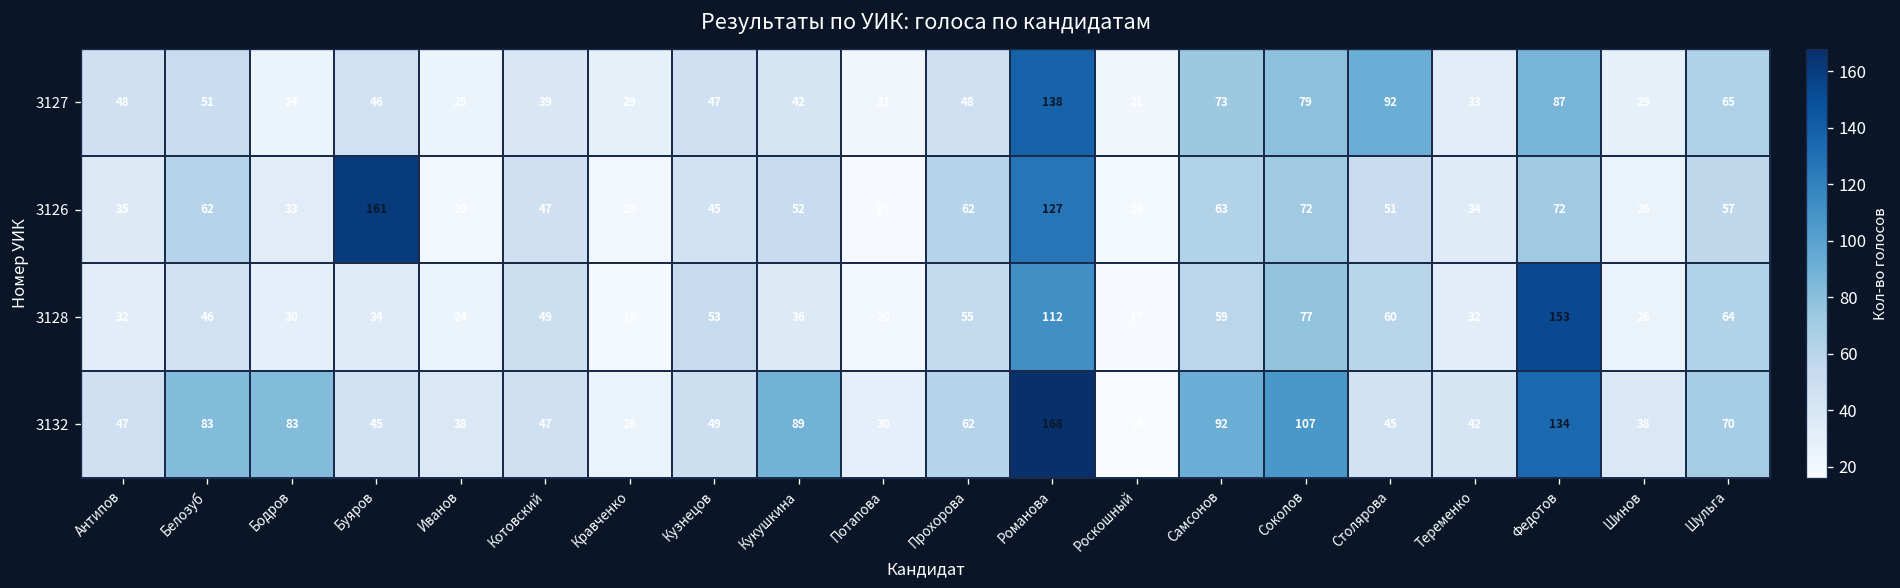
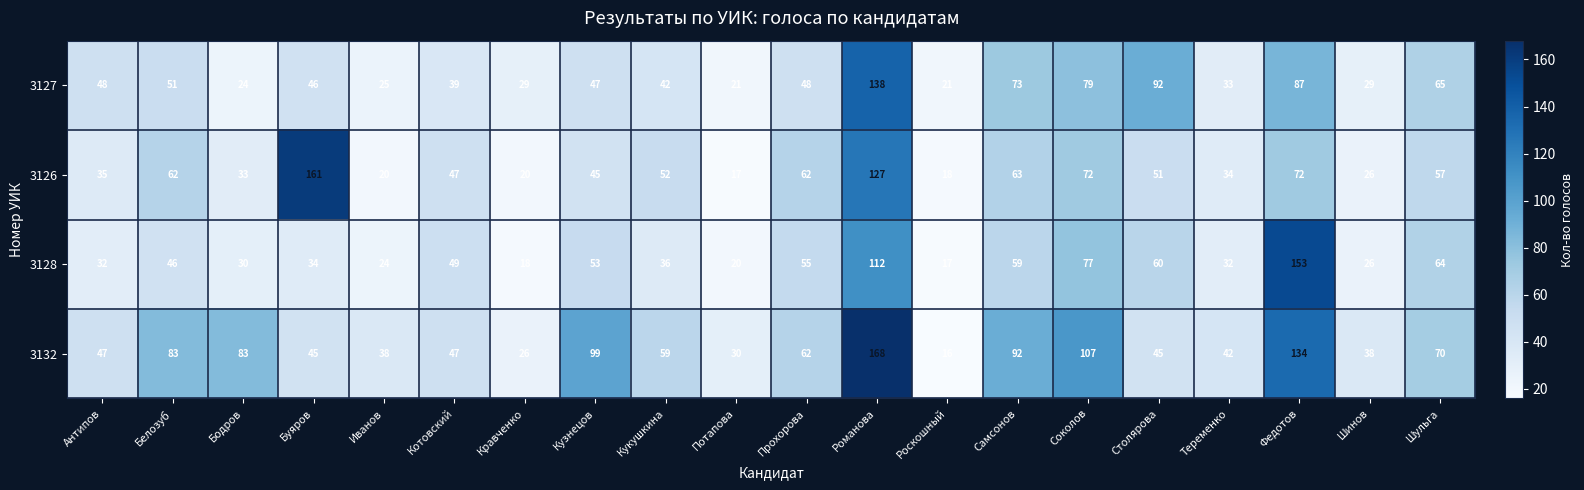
3132, Кузнецов: 49 -> 99
3132, Кукушкина: 89 -> 59
